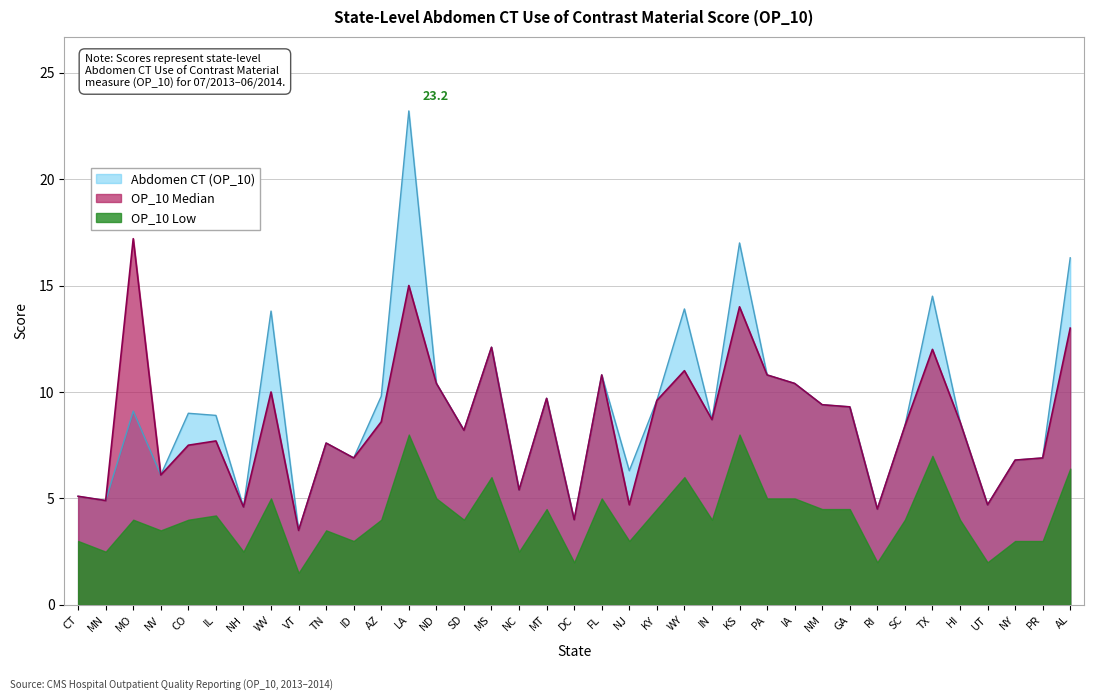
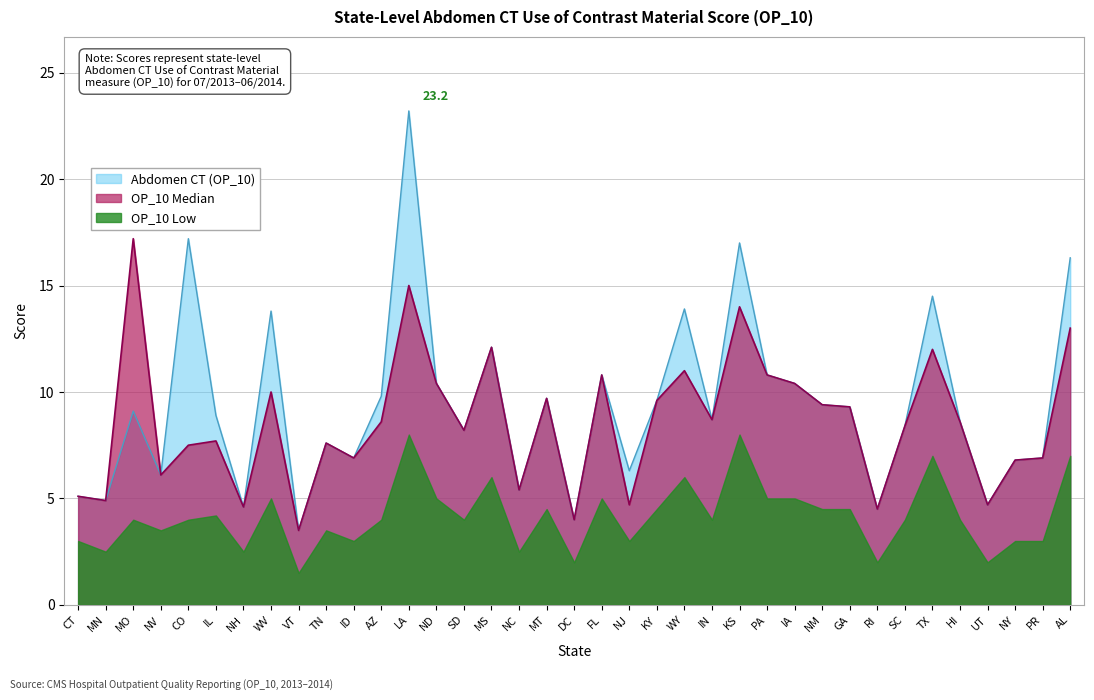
Abdomen CT (OP_10), CO: 9.0 -> 17.2
OP_10 Low, AL: 6.4 -> 7.0
